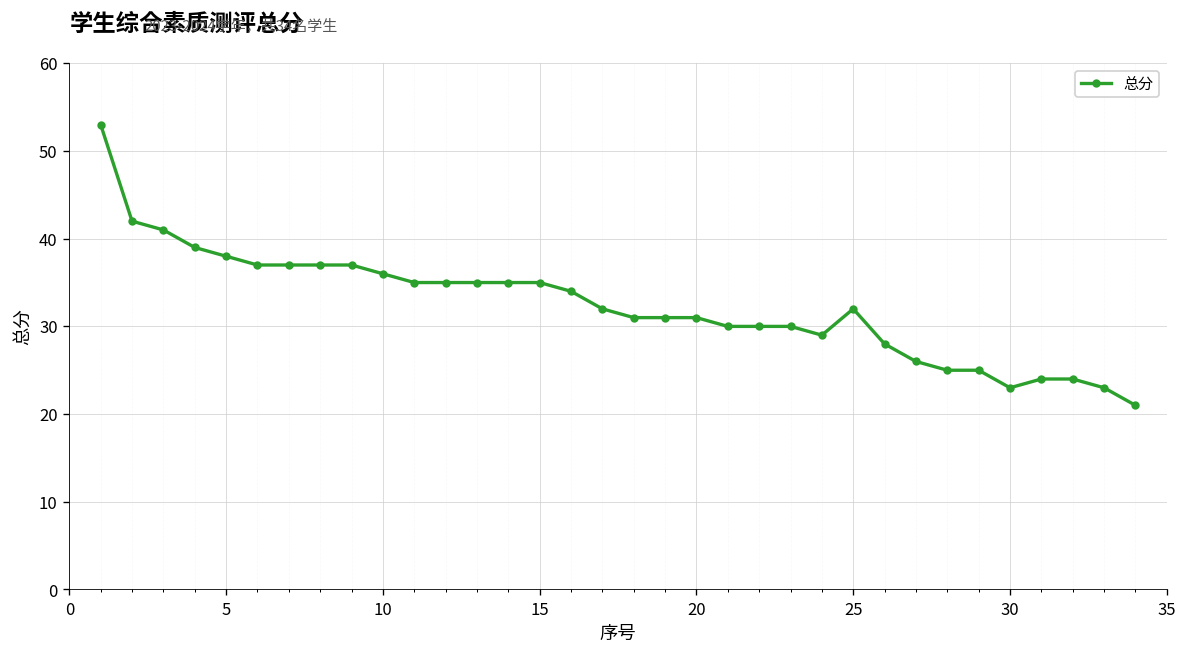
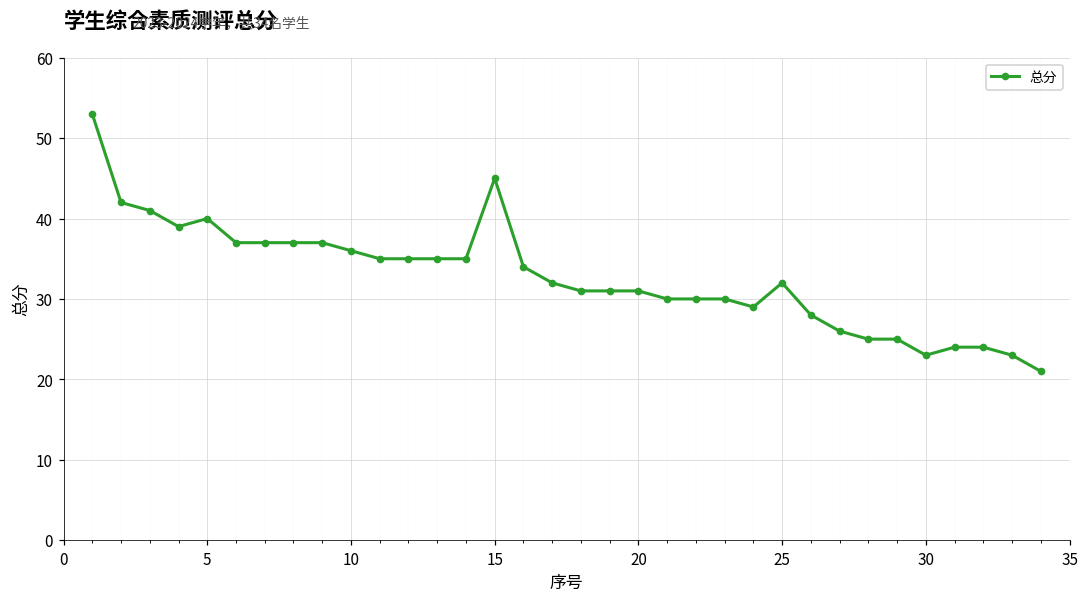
5: 38 -> 40
15: 35 -> 45
